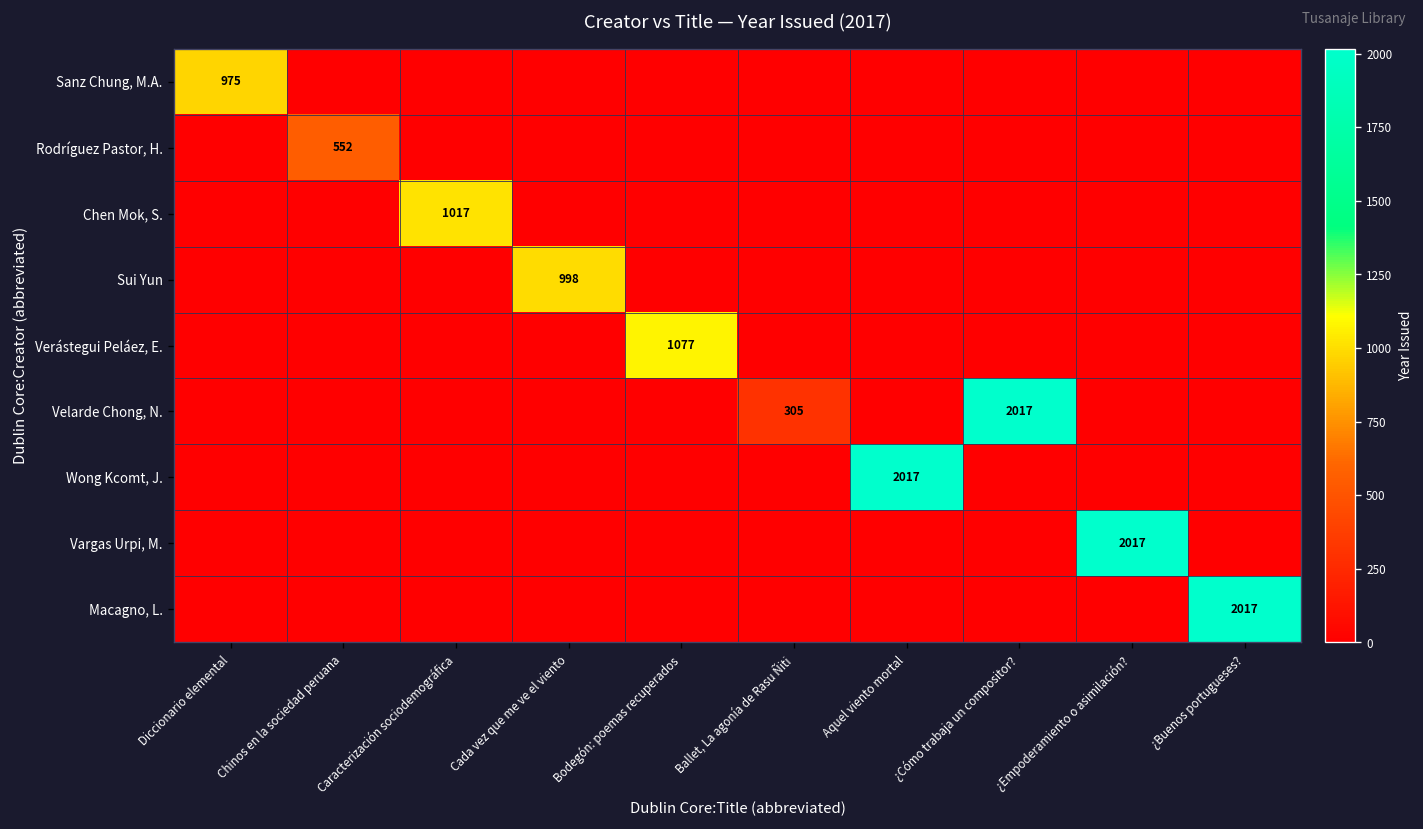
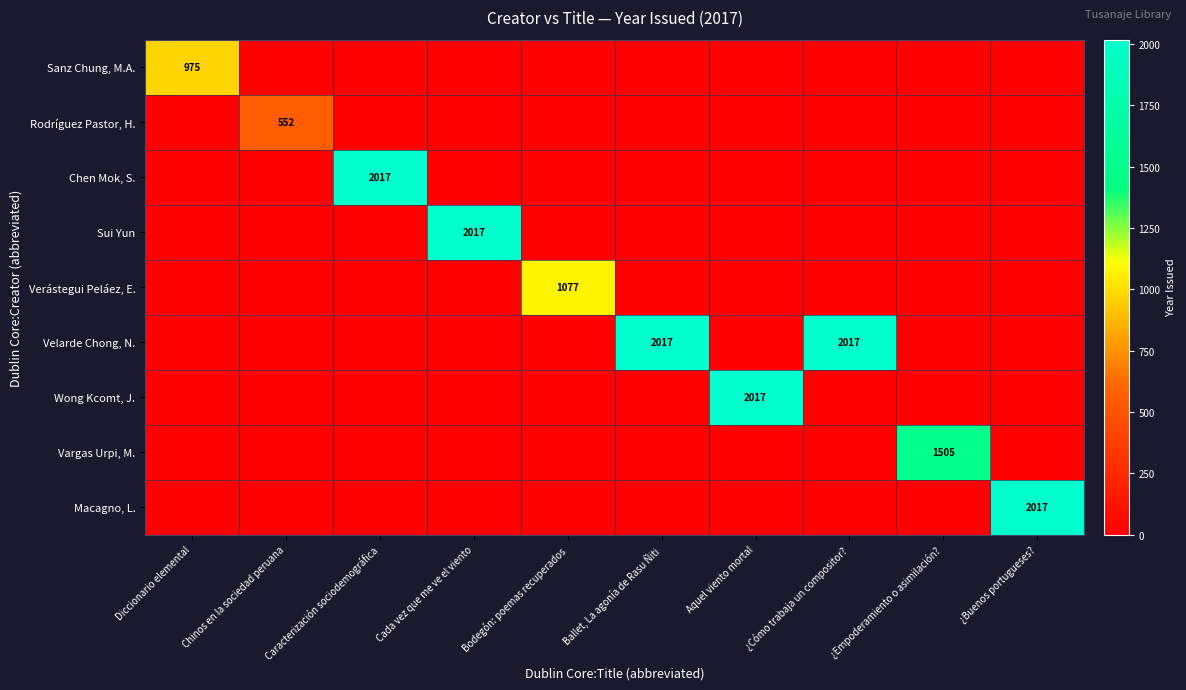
Chen Mok, S., Caracterización sociodemográfica: 1017 -> 2017
Sui Yun, Cada vez que me ve el viento: 998 -> 2017
Velarde Chong, N., Ballet, La agonía de Rasu Ñiti: 305 -> 2017
Vargas Urpi, M., ¿Empoderamiento o asimilación?: 2017 -> 1505
